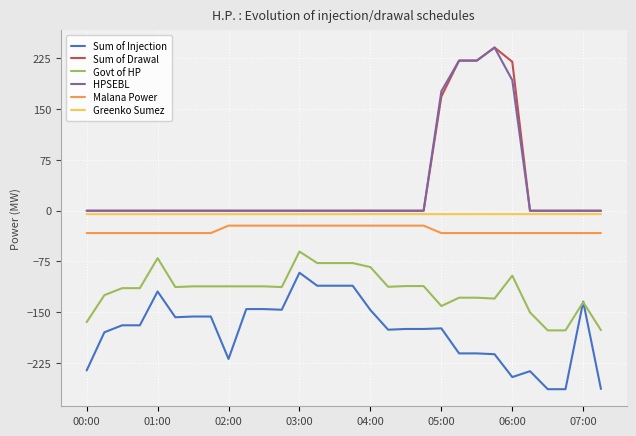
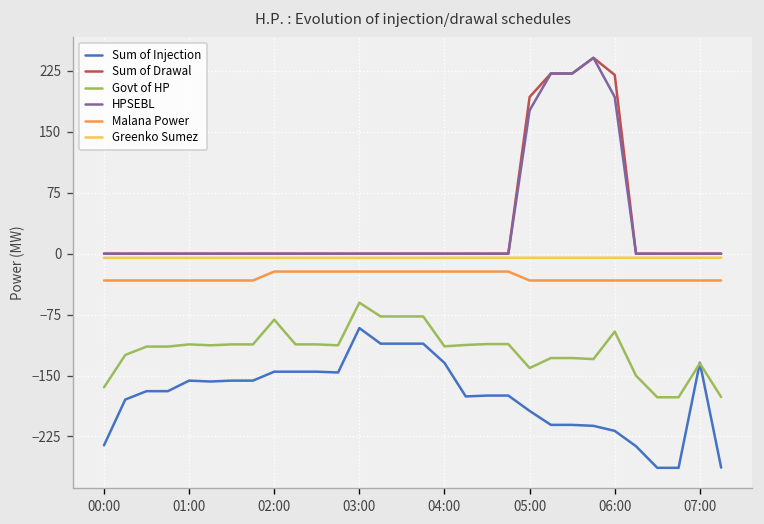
Sum of Injection, 01:00: -120 -> -160
Govt of HP, 01:00: -70 -> -110
Sum of Injection, 02:00: -220 -> -150
Govt of HP, 02:00: -110 -> -80
Sum of Injection, 04:00: -150 -> -130
Govt of HP, 04:00: -80 -> -110
Sum of Injection, 05:00: -170 -> -190
Sum of Drawal, 05:00: 170 -> 190
Sum of Injection, 06:00: -250 -> -220
